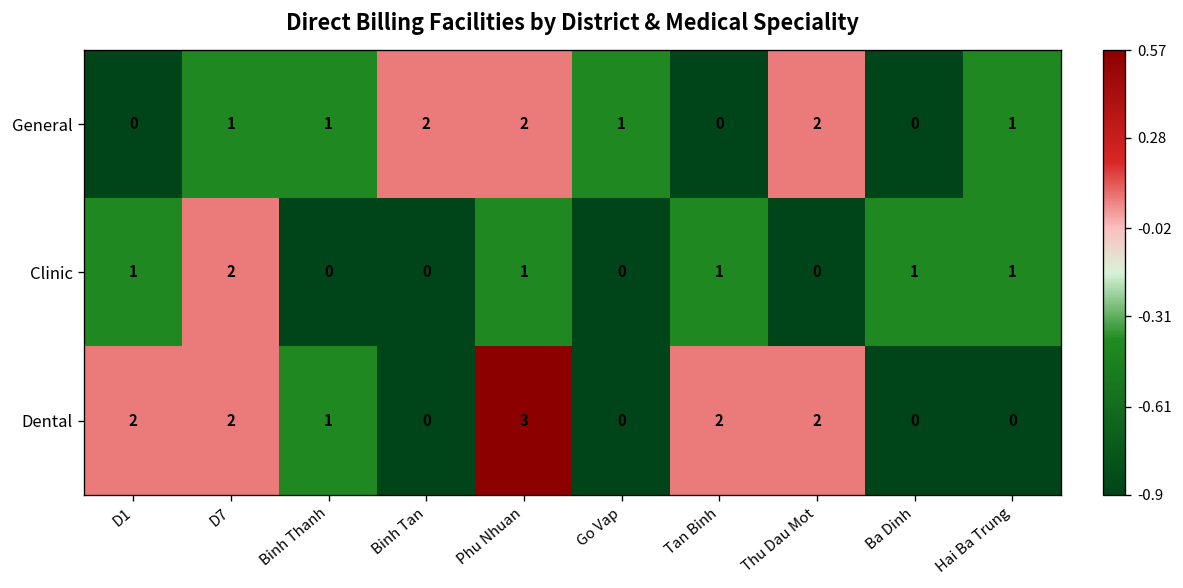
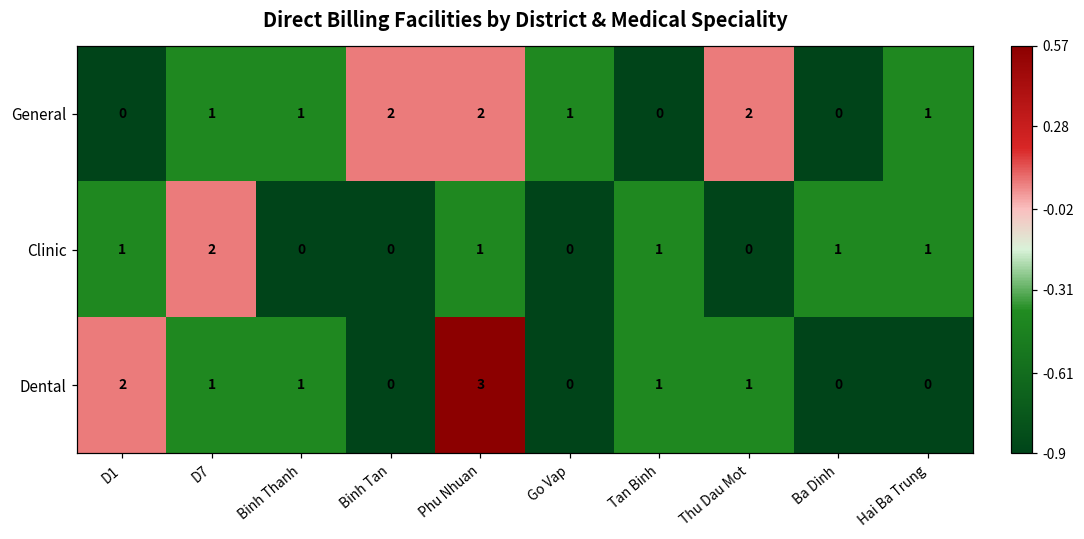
Dental, D7: 2 -> 1
Dental, Tan Binh: 2 -> 1
Dental, Thu Dau Mot: 2 -> 1
